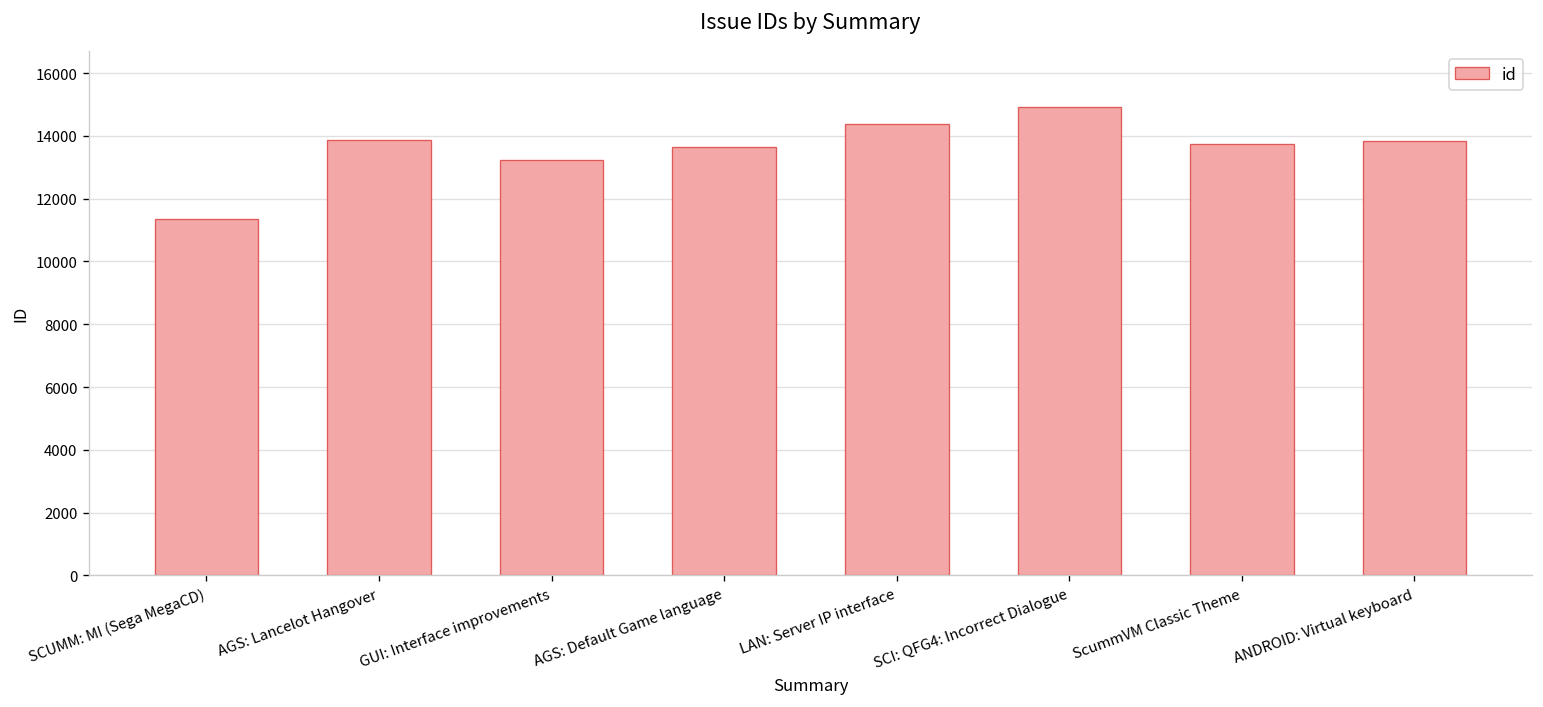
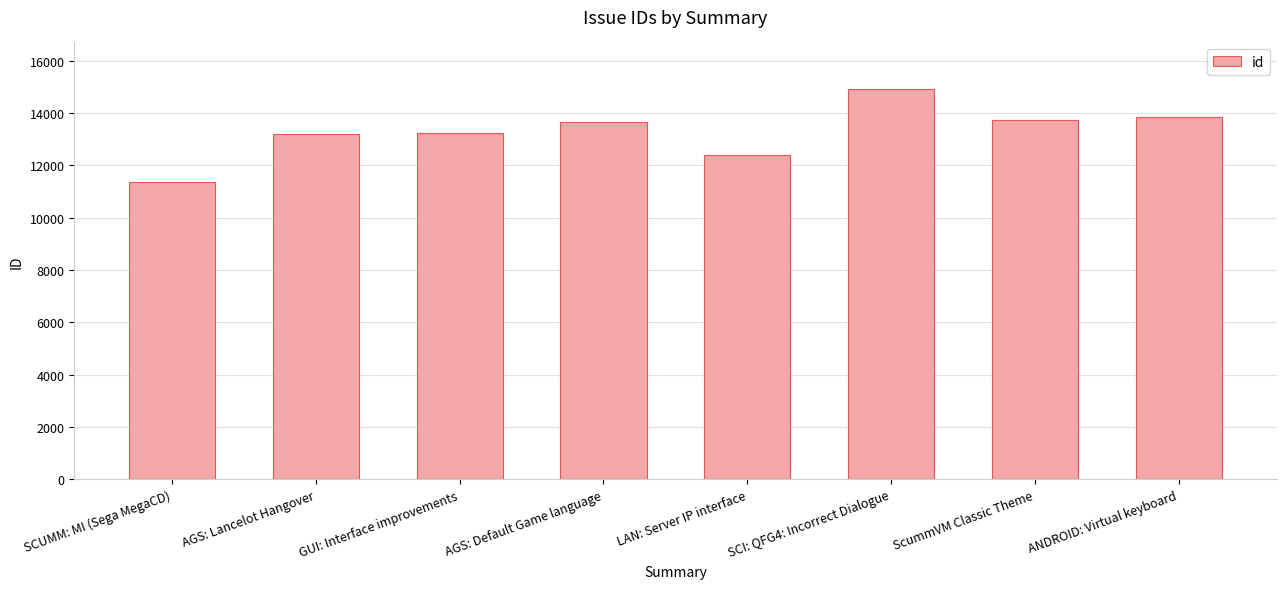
AGS: Lancelot Hangover: 13900 -> 13200
LAN: Server IP interface: 14400 -> 12400
